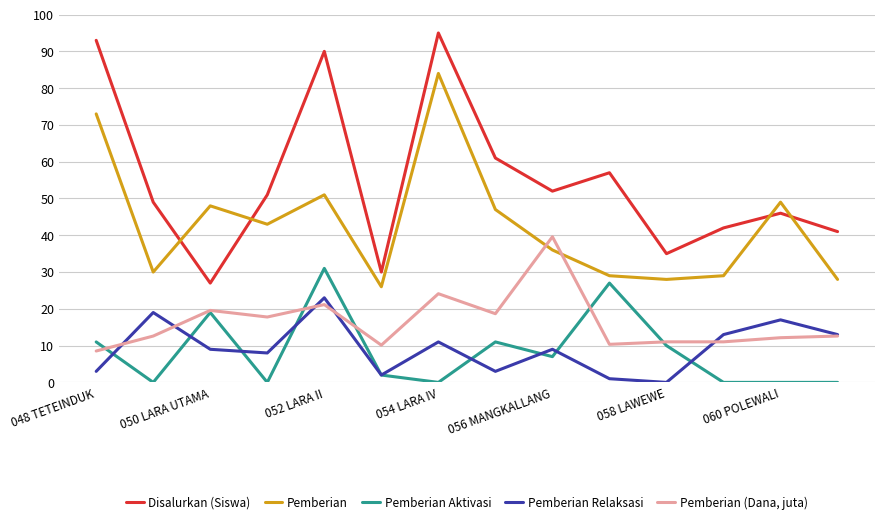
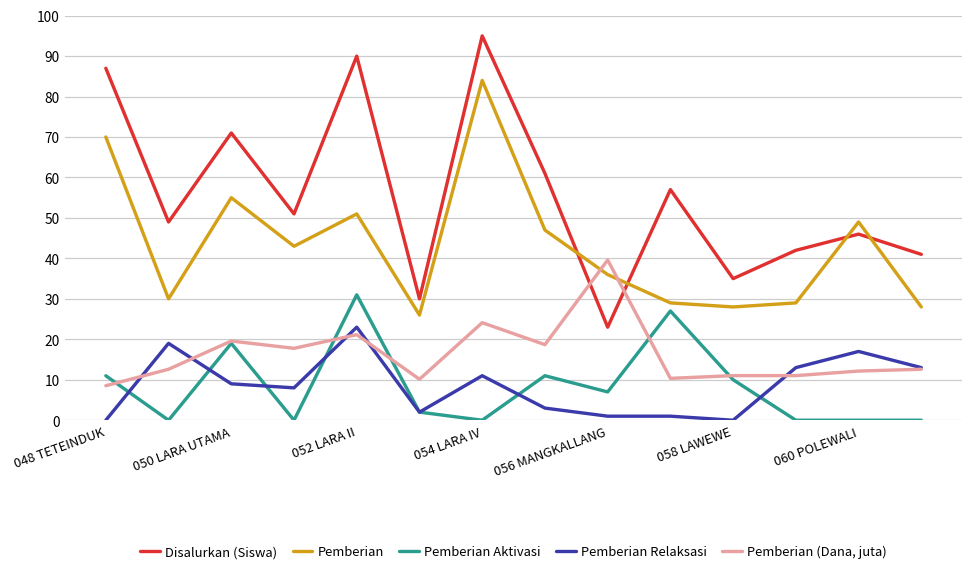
Disalurkan (Siswa), 048 TETEINDUK: 93 -> 87
Pemberian, 048 TETEINDUK: 73 -> 70
Pemberian Relaksasi, 048 TETEINDUK: 3 -> 0
Disalurkan (Siswa), 050 LARA UTAMA: 27 -> 71
Pemberian, 050 LARA UTAMA: 48 -> 55
Disalurkan (Siswa), 056 MANGKALLANG: 52 -> 23
Pemberian Relaksasi, 056 MANGKALLANG: 9 -> 1
